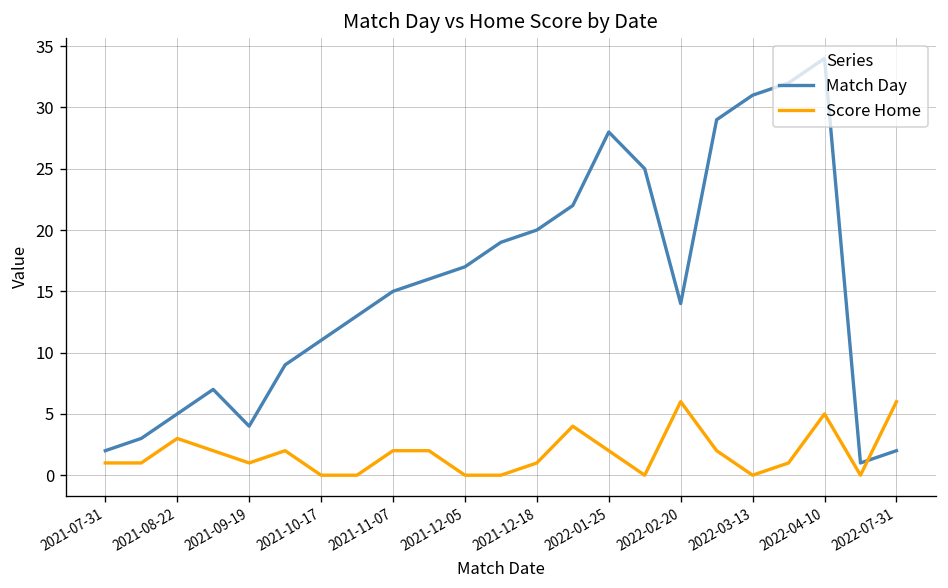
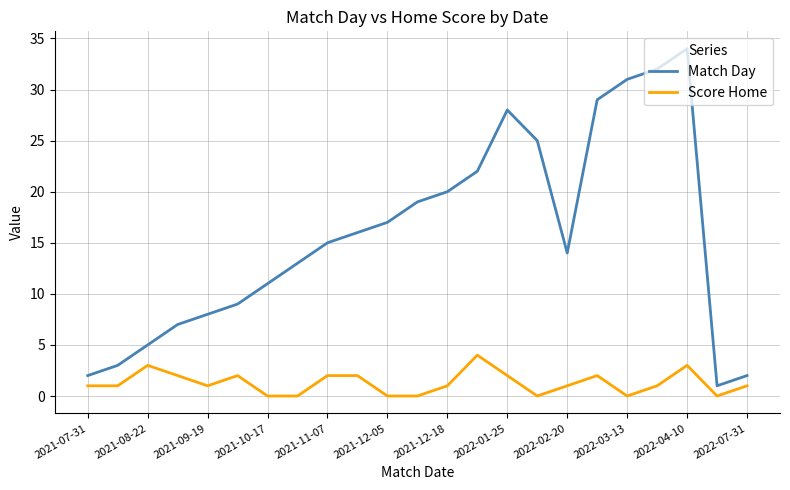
Match Day, 2021-09-19: 4 -> 8
Score Home, 2022-02-20: 6 -> 1
Score Home, 2022-04-10: 5 -> 3
Score Home, 2022-07-31: 6 -> 1
